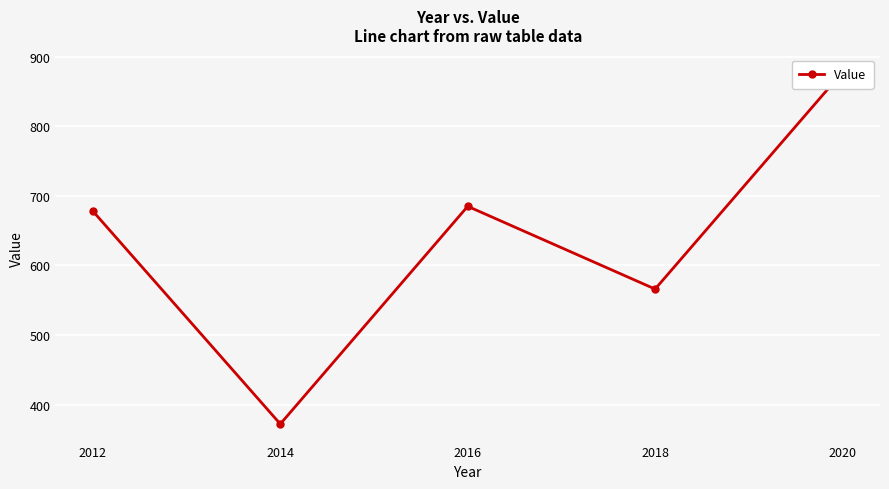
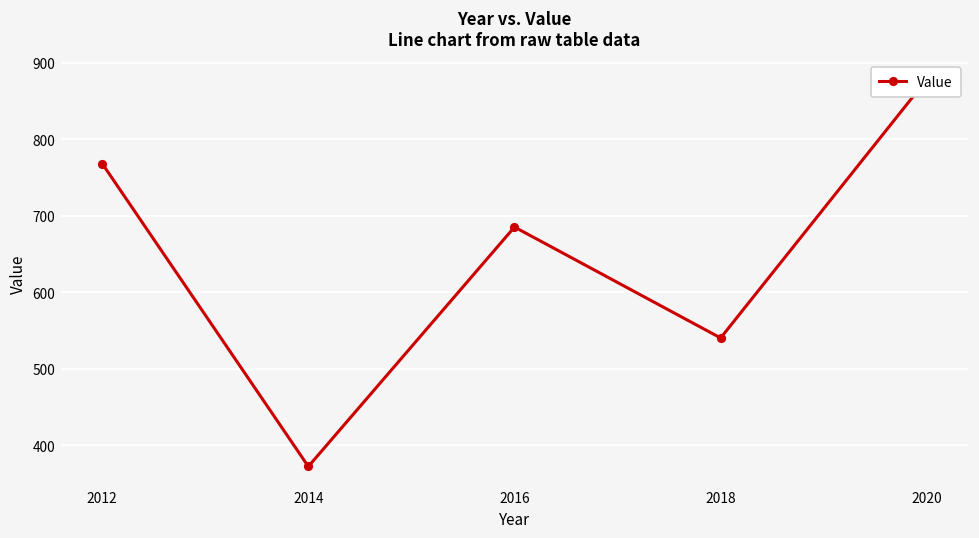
2012: 680 -> 770
2018: 570 -> 540
